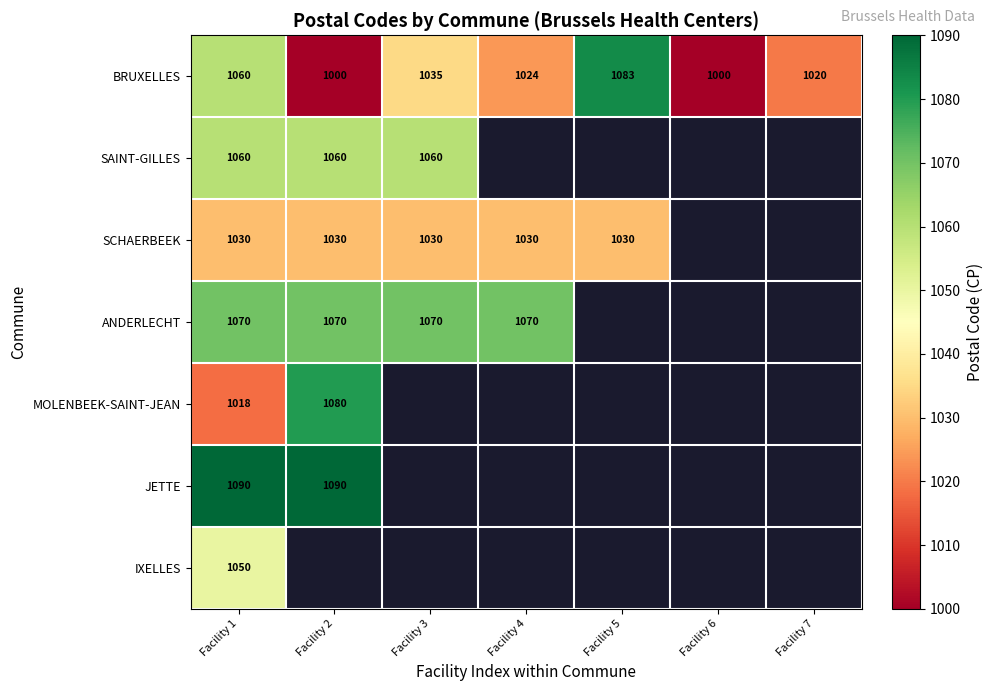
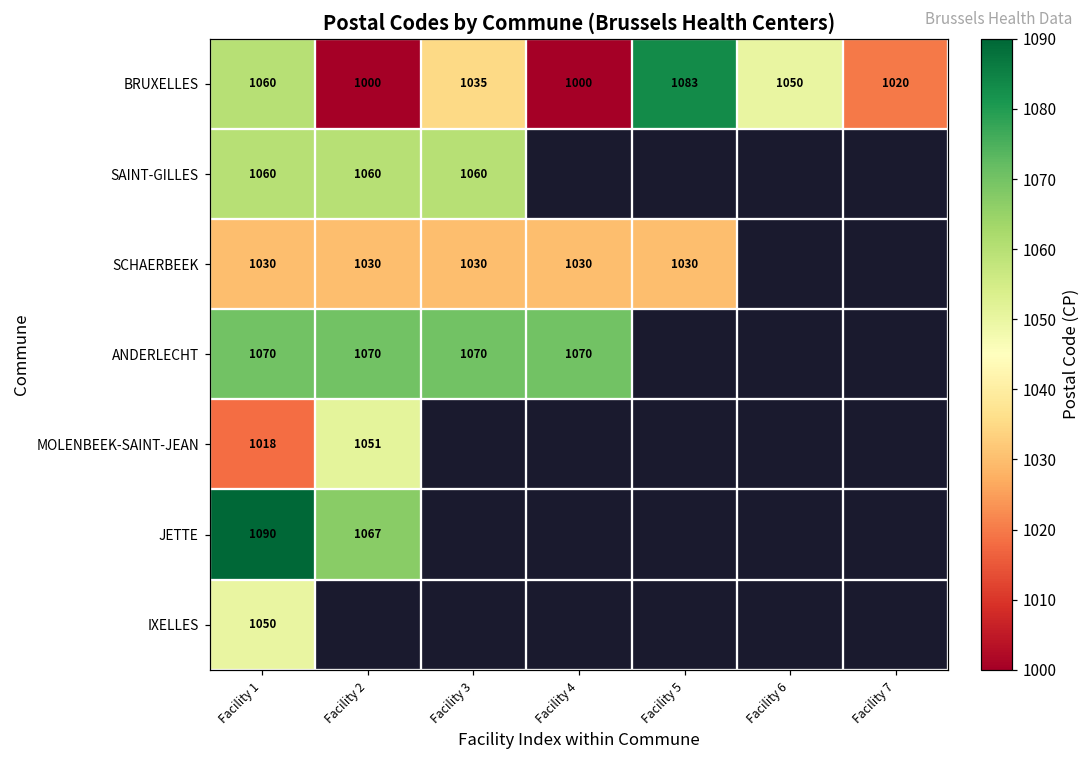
BRUXELLES, Facility 4: 1024 -> 1000
BRUXELLES, Facility 6: 1000 -> 1050
MOLENBEEK-SAINT-JEAN, Facility 2: 1080 -> 1051
JETTE, Facility 2: 1090 -> 1067
